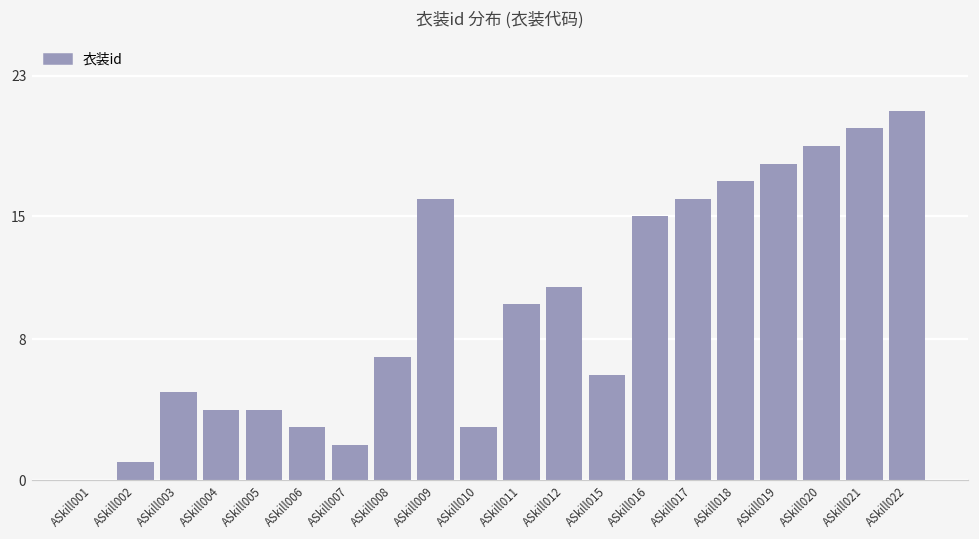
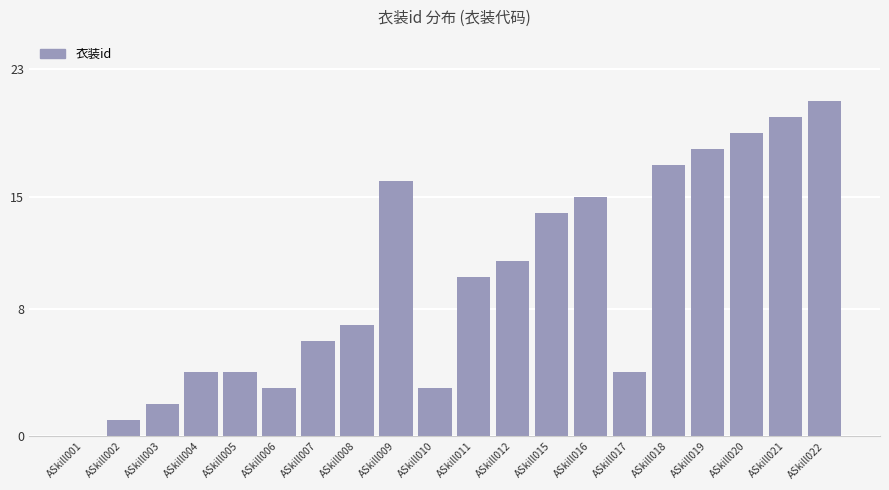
ASkill003: 5 -> 2
ASkill007: 2 -> 6
ASkill015: 6 -> 14
ASkill017: 16 -> 4
